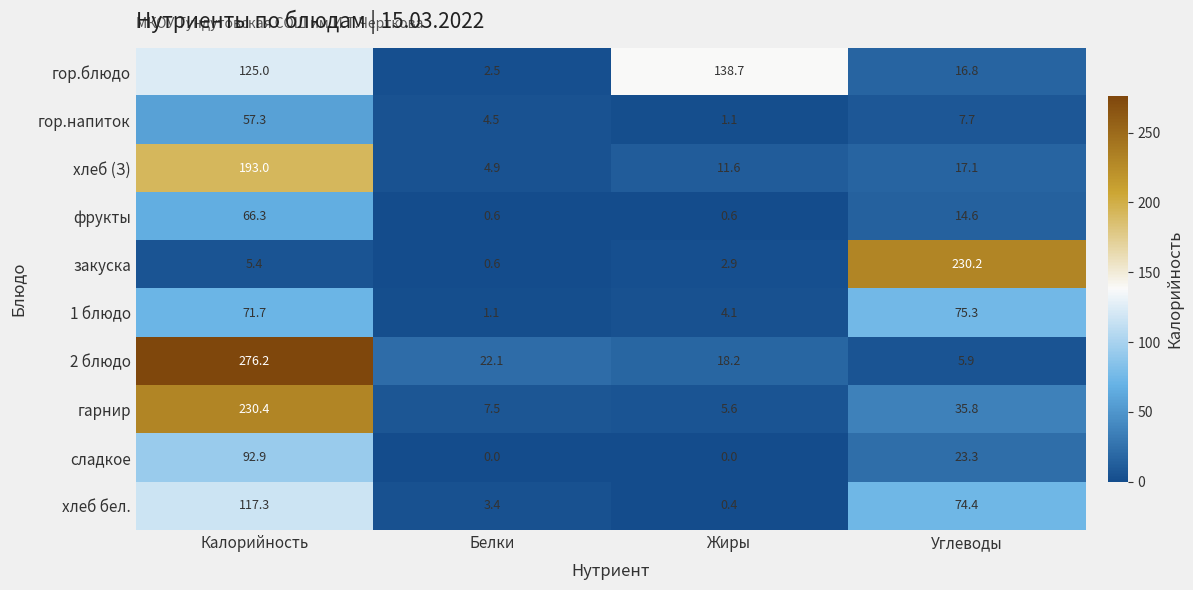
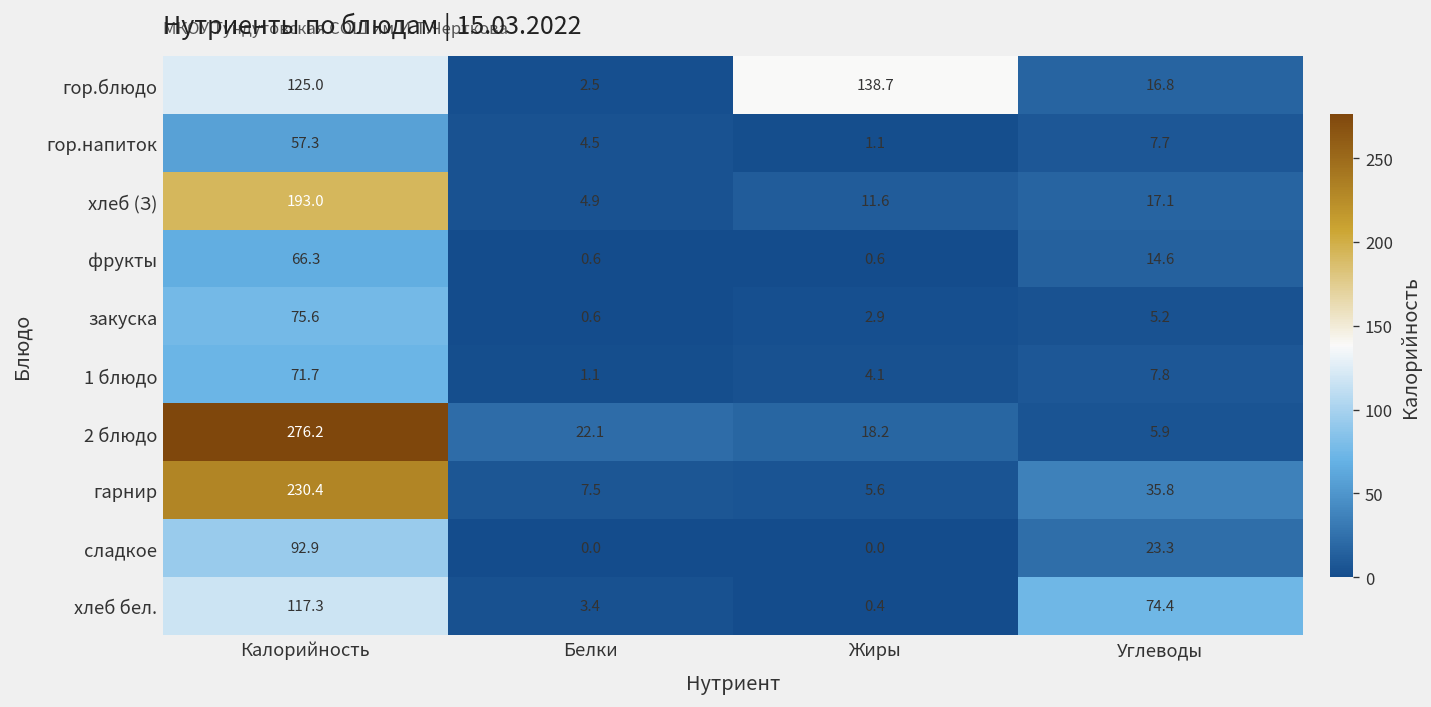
закуска, Калорийность: 5.4 -> 75.6
закуска, Углеводы: 230.2 -> 5.2
1 блюдо, Углеводы: 75.3 -> 7.8
